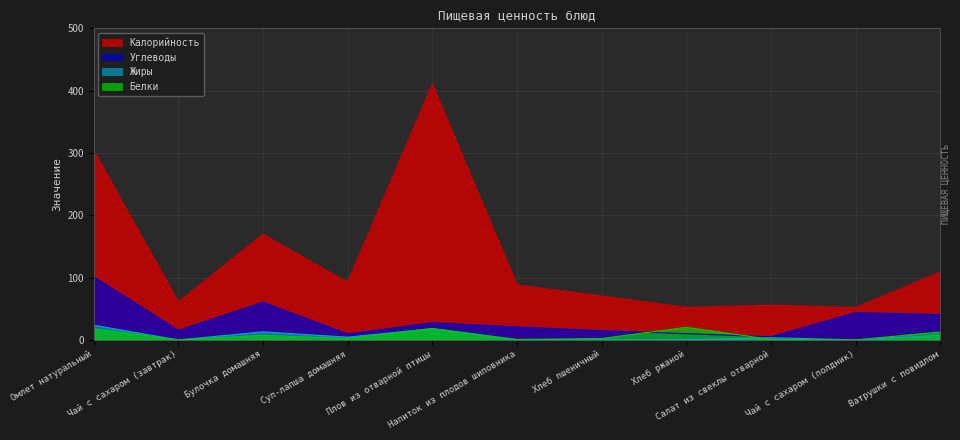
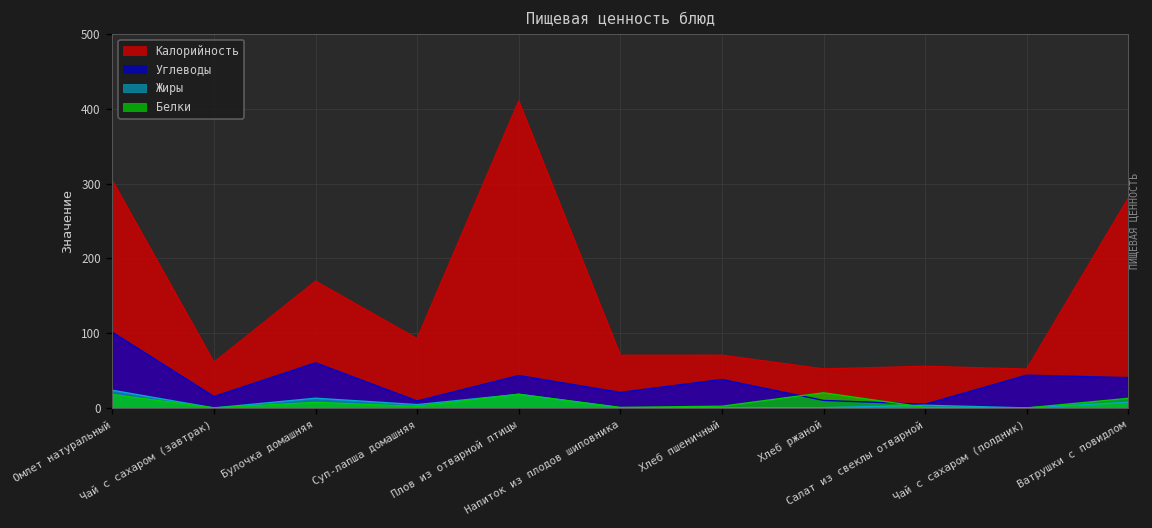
Углеводы, Плов из отварной птицы: 30 -> 40
Калорийность, Напиток из плодов шиповника: 90 -> 70
Углеводы, Хлеб пшеничный: 10 -> 40
Калорийность, Ватрушки с повидлом: 110 -> 280
